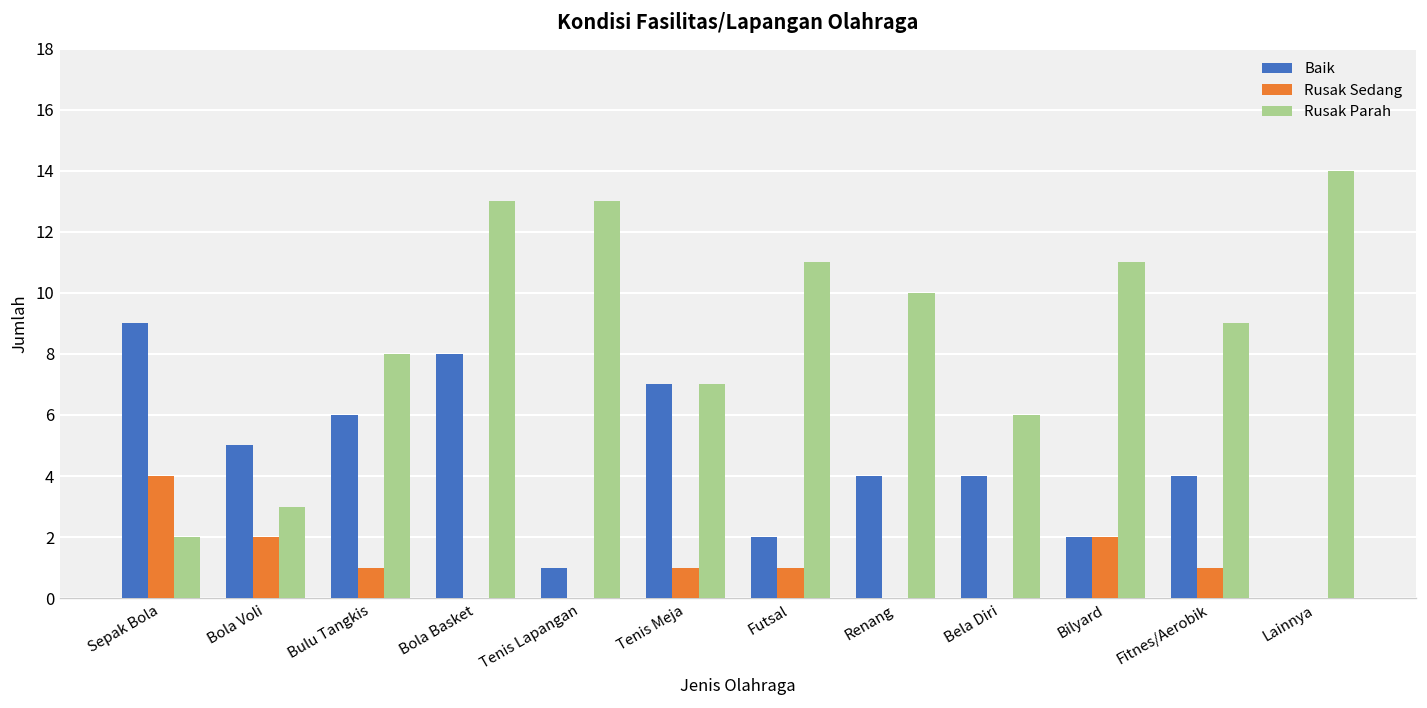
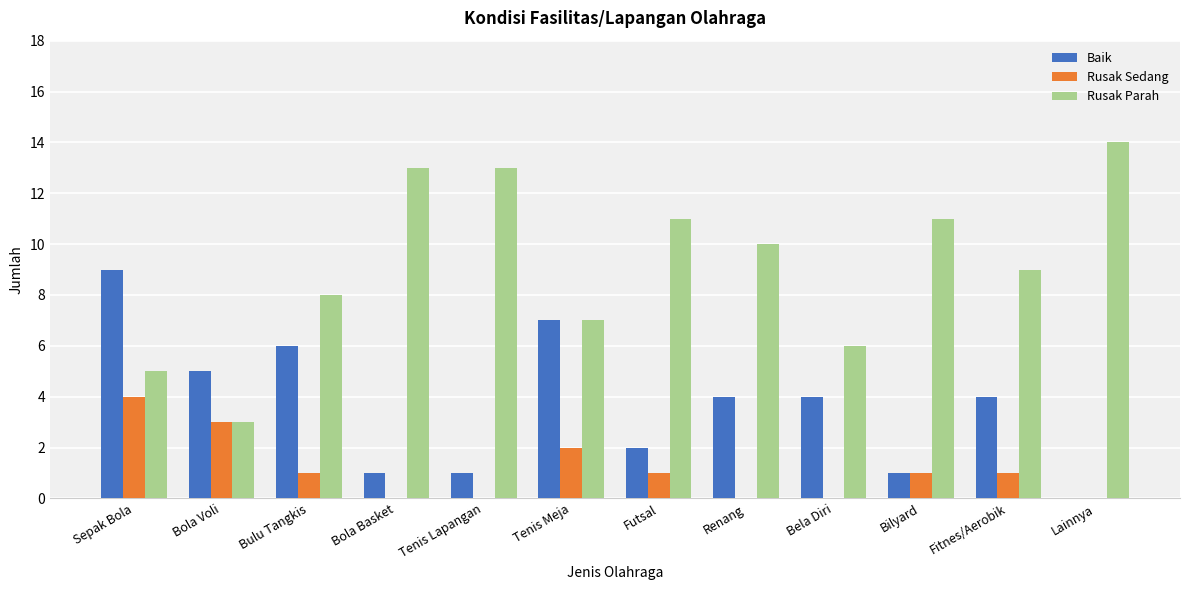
Rusak Parah, Sepak Bola: 2 -> 5
Rusak Sedang, Bola Voli: 2 -> 3
Baik, Bola Basket: 8 -> 1
Rusak Sedang, Tenis Meja: 1 -> 2
Baik, Bilyard: 2 -> 1
Rusak Sedang, Bilyard: 2 -> 1
